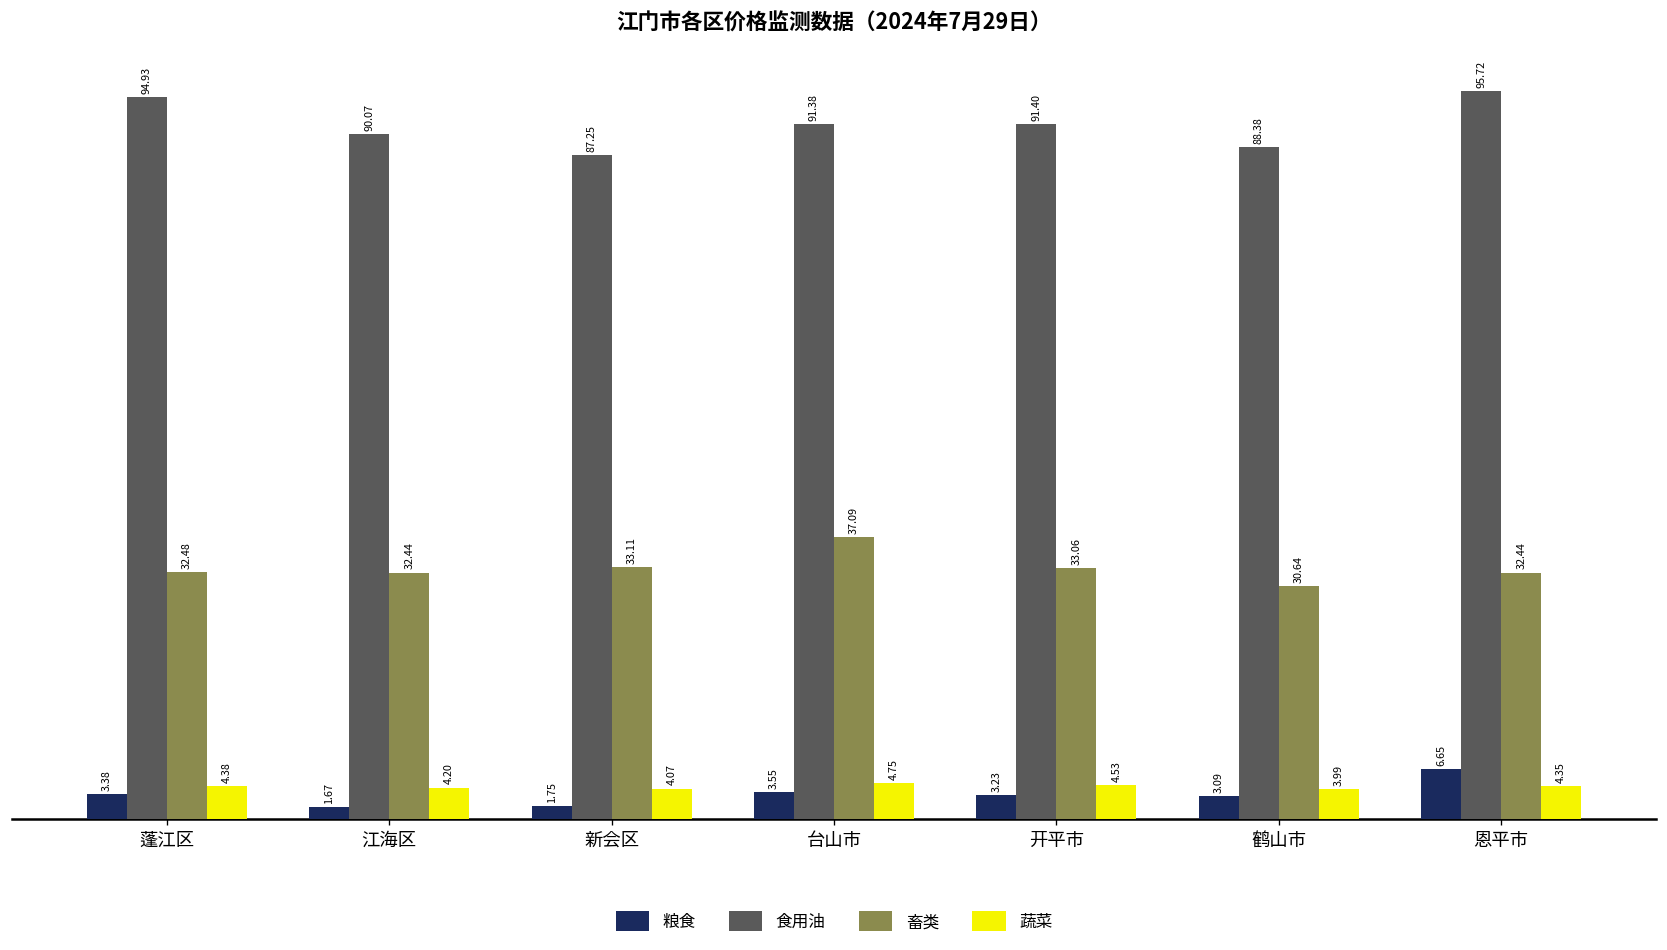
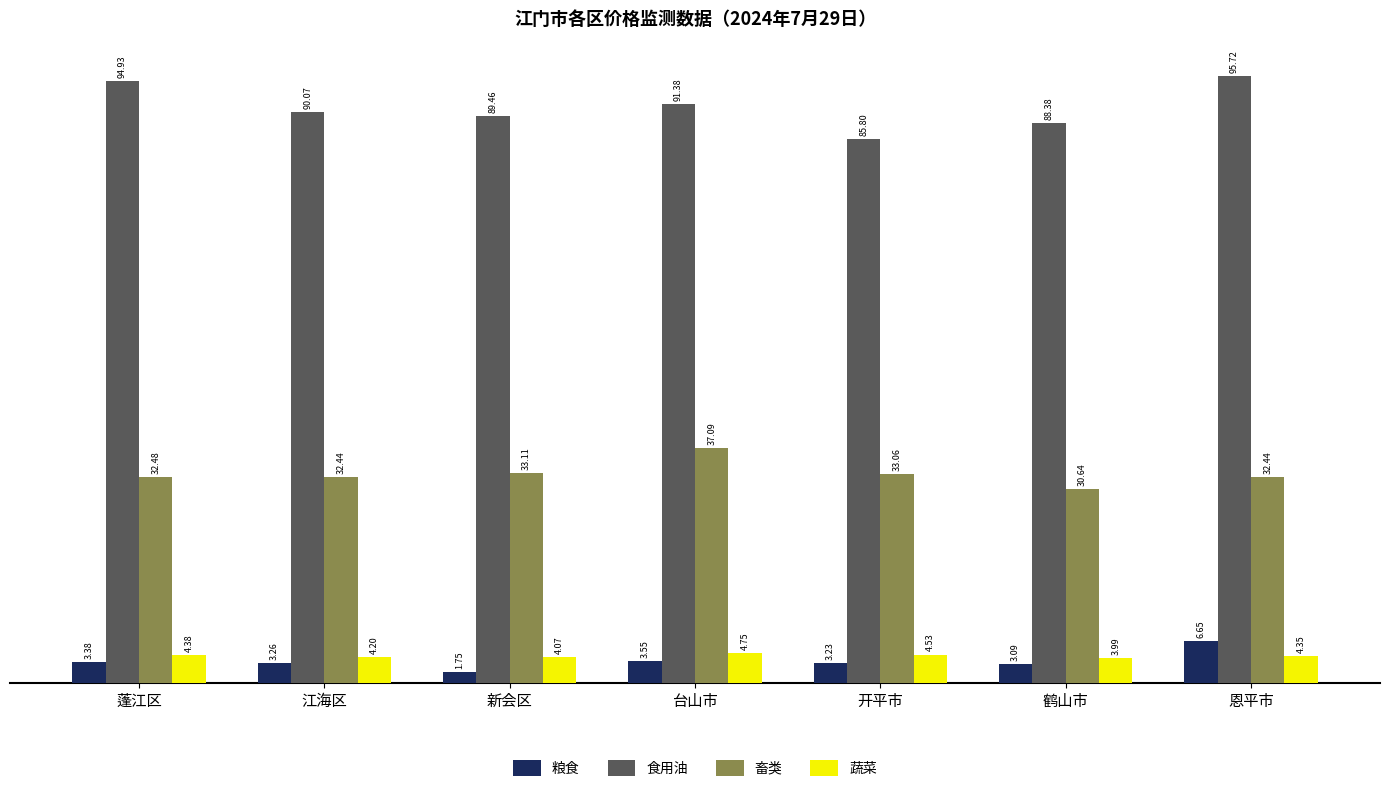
粮食, 江海区: 1.67 -> 3.26
食用油, 新会区: 87.25 -> 89.46
食用油, 开平市: 91.40 -> 85.80
